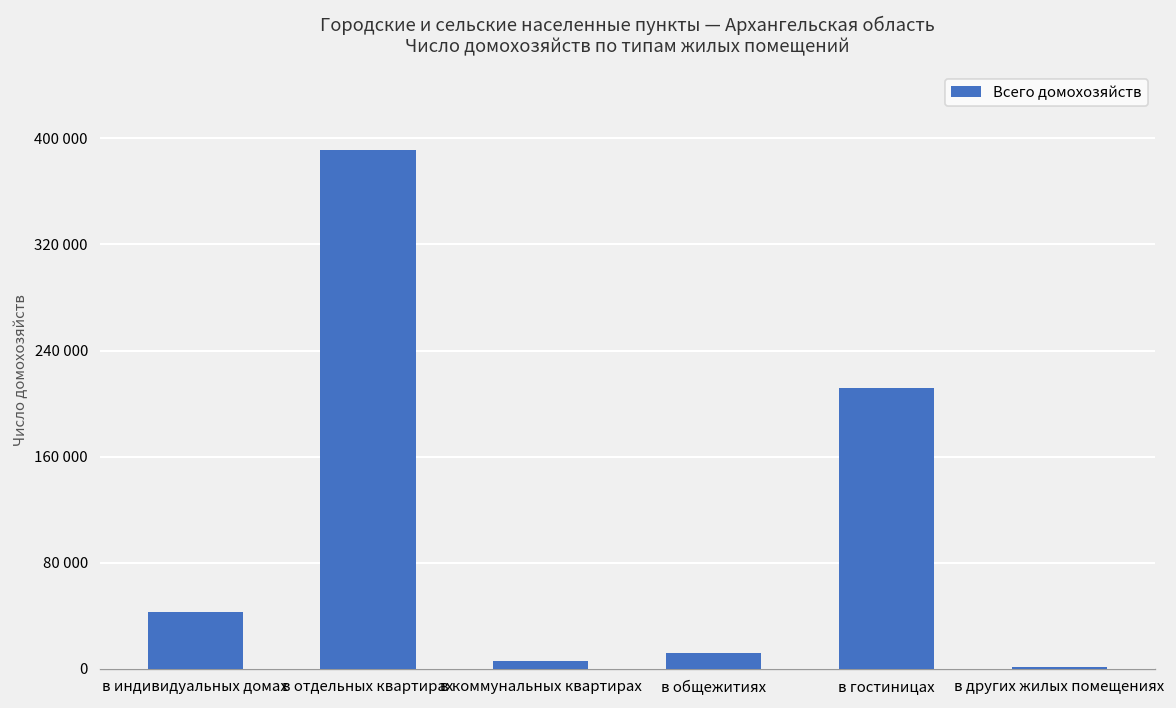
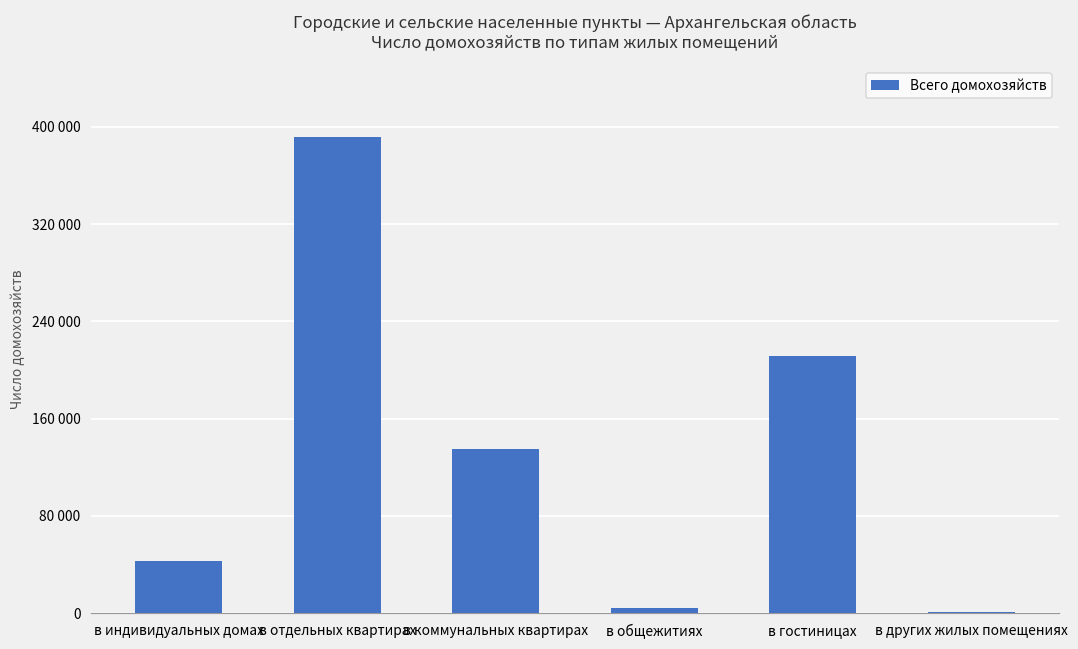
в коммунальных квартирах: 6000 -> 135000
в общежитиях: 12000 -> 4000
